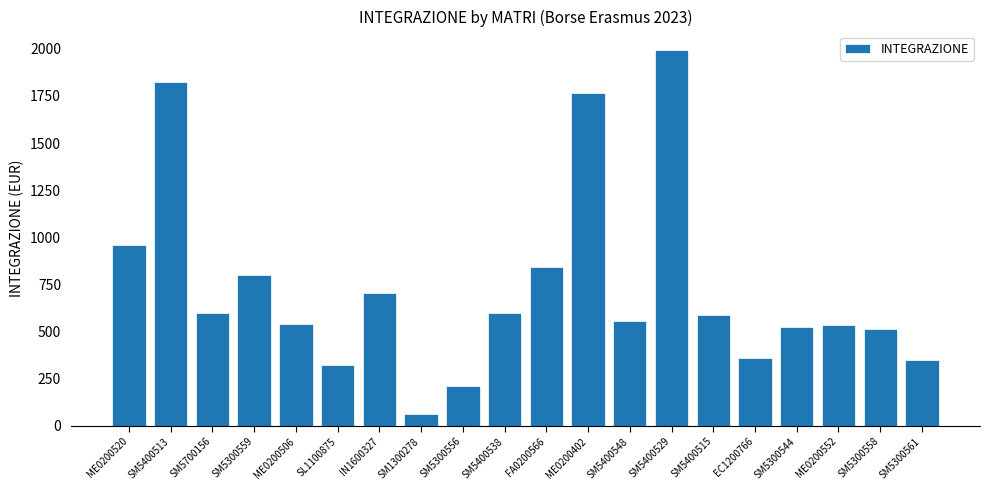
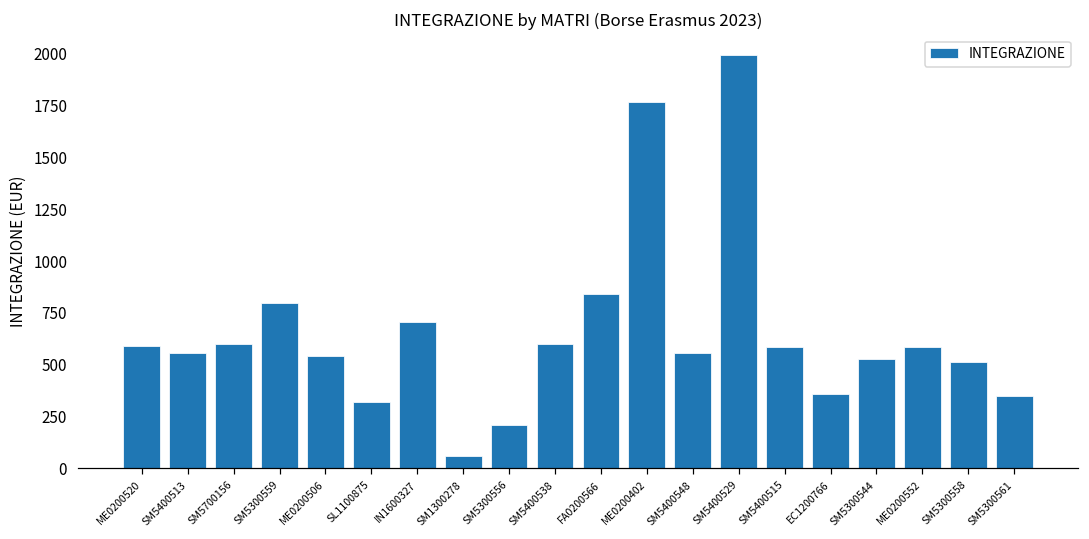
ME0200520: 960 -> 590
SM5400513: 1820 -> 560
ME0200552: 530 -> 590
